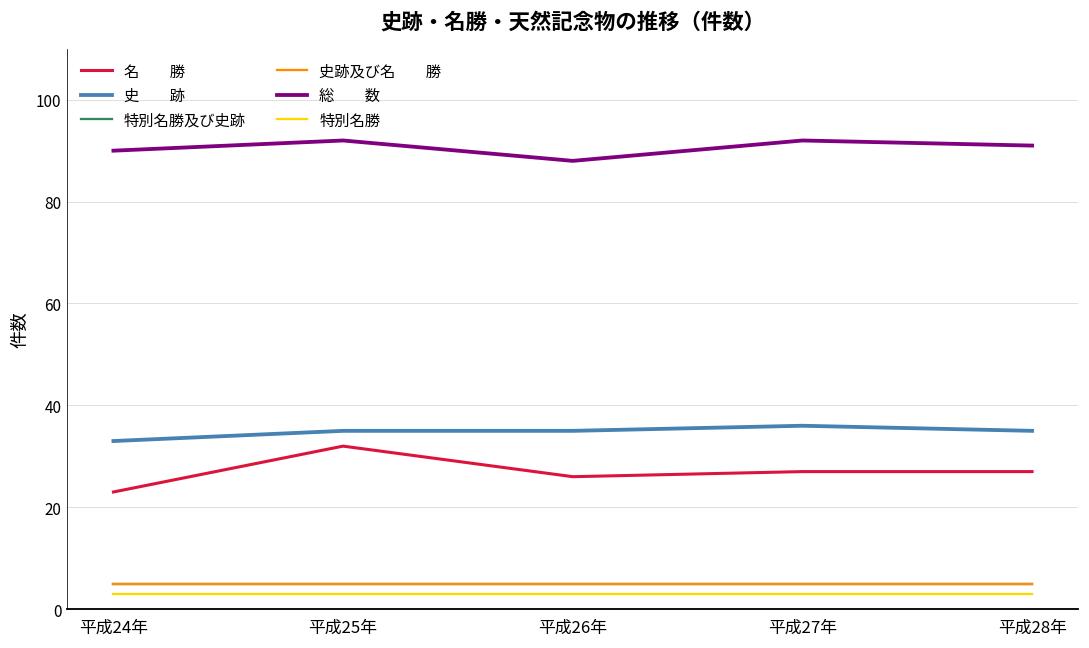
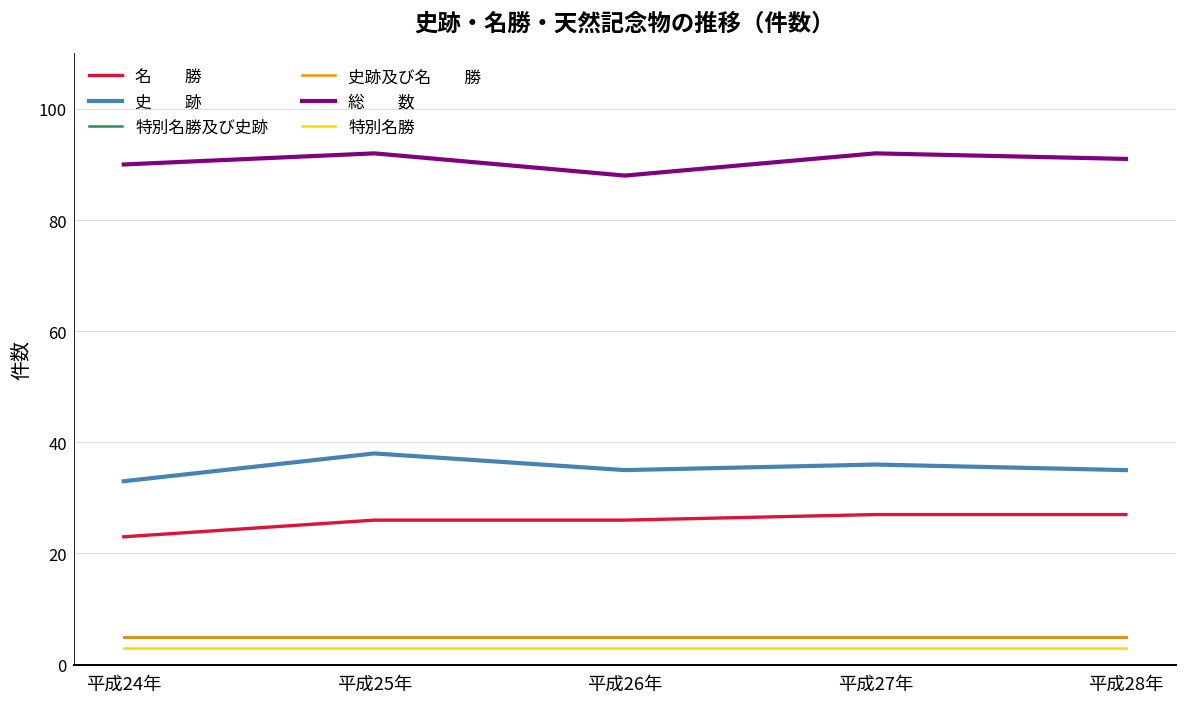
名 勝, 平成25年: 32 -> 26
史 跡, 平成25年: 35 -> 38
